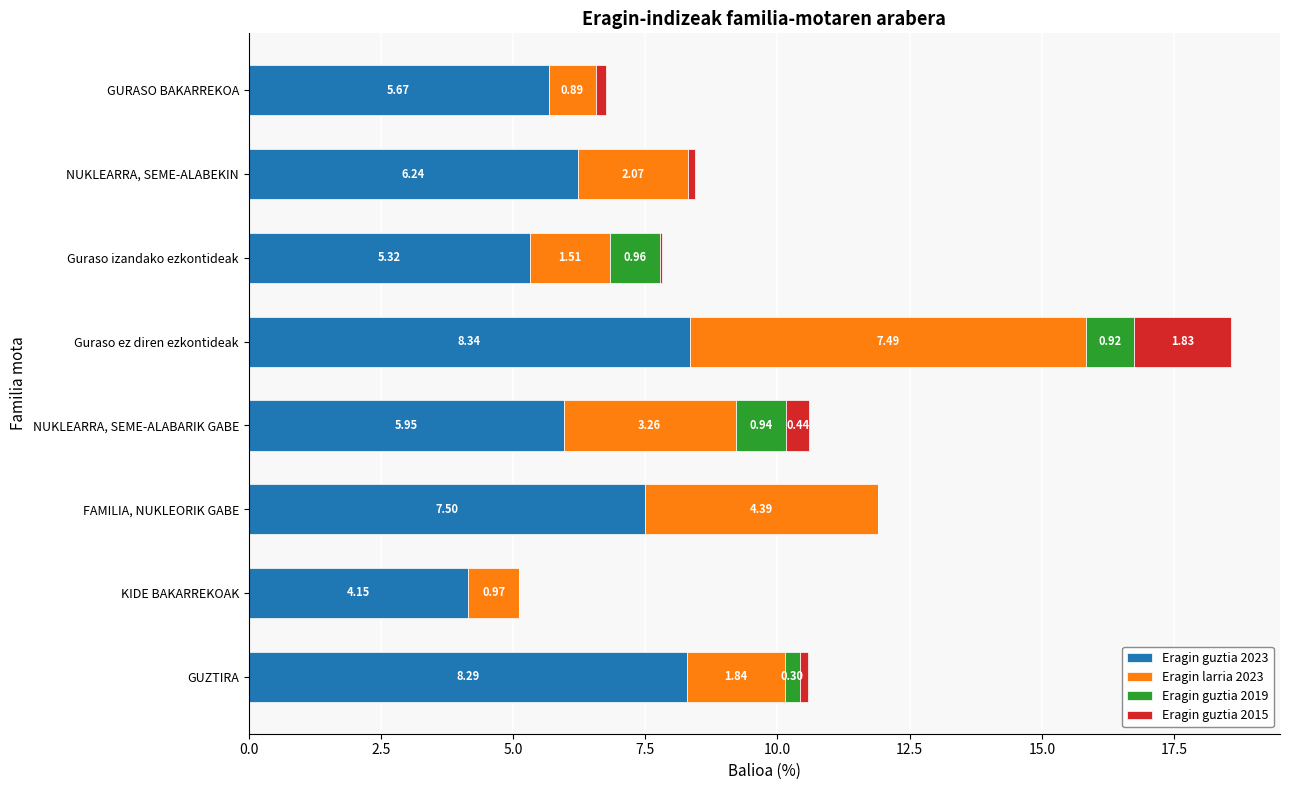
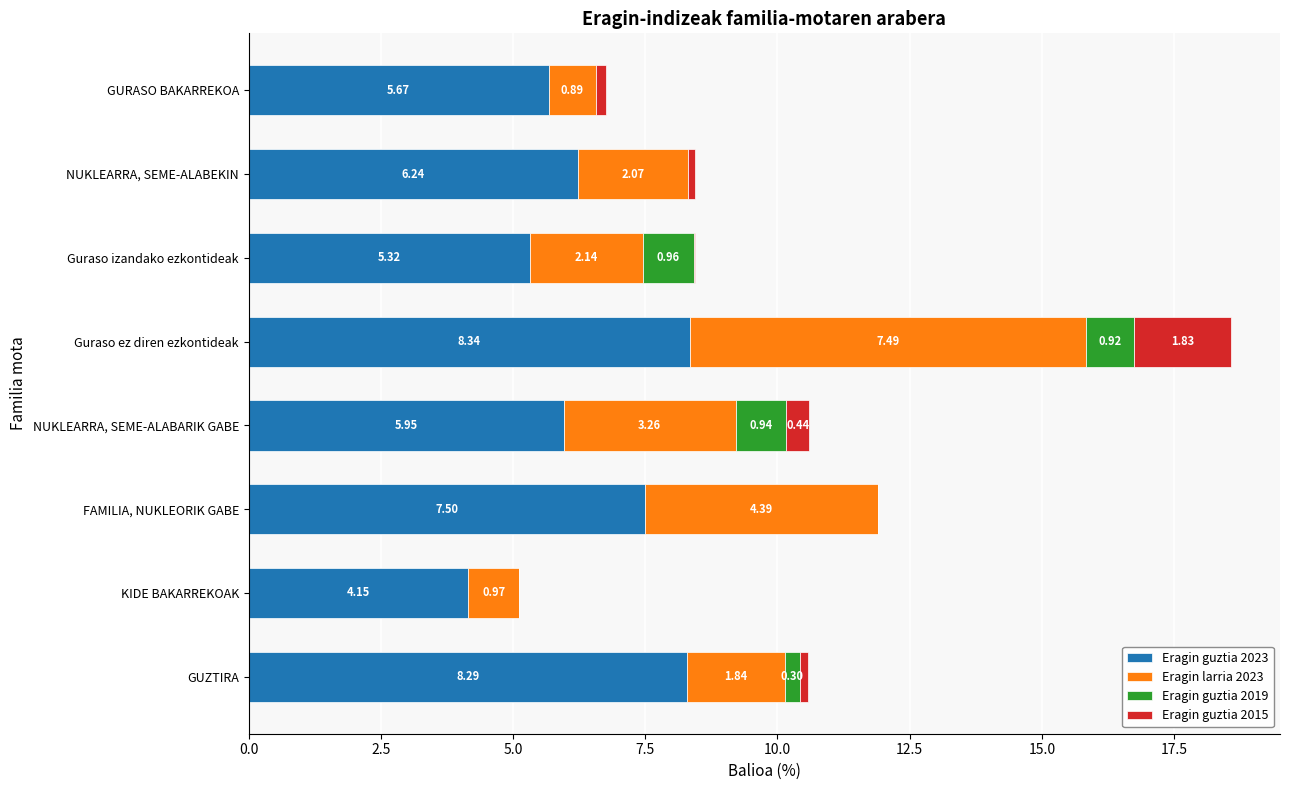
Eragin larria 2023, Guraso izandako ezkontideak: 1.51 -> 2.14
